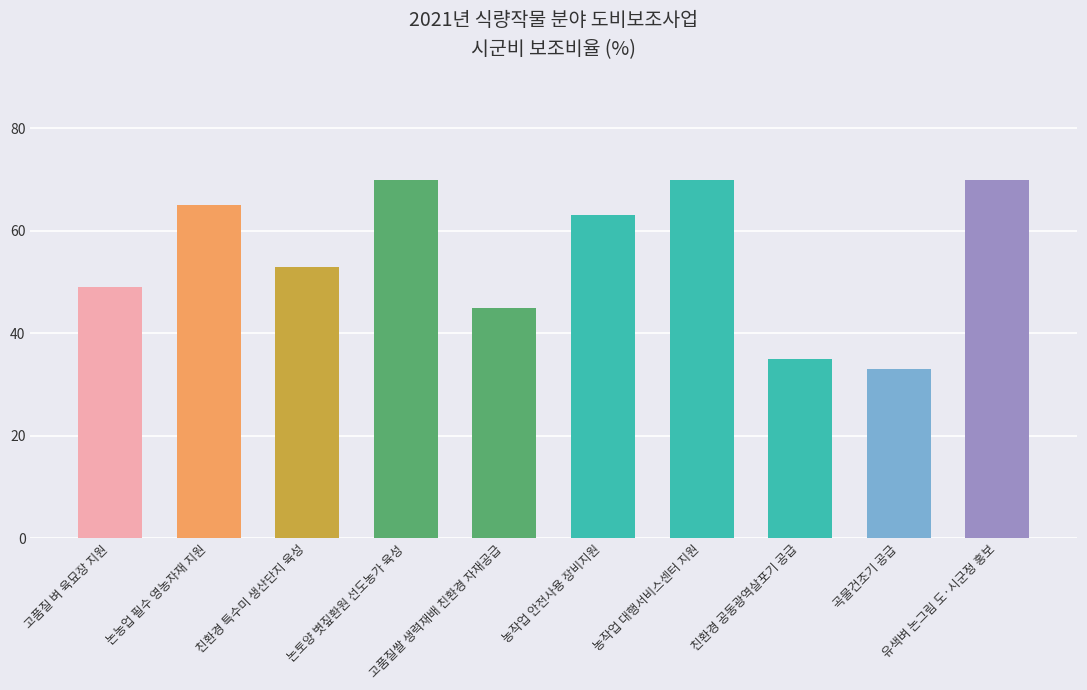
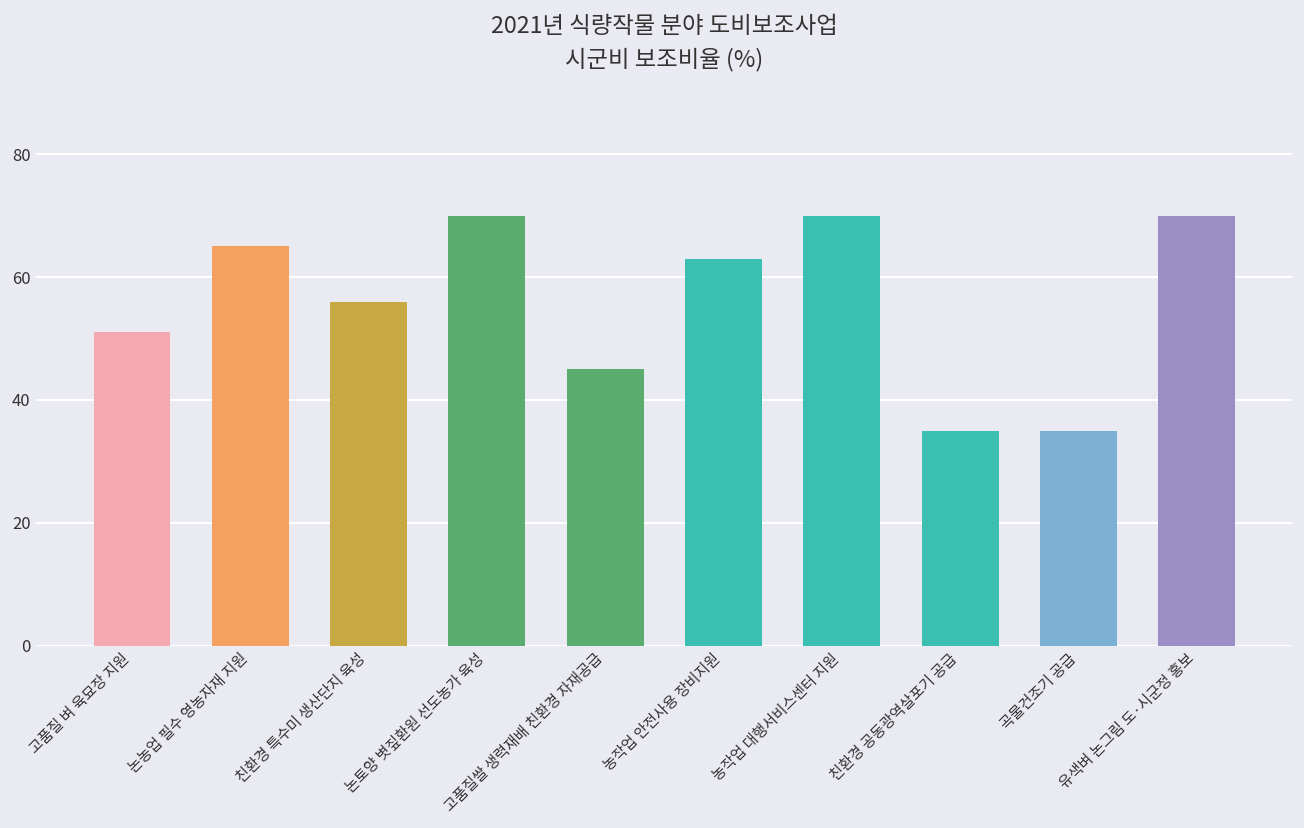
고품질 벼 육묘장 지원: 49 -> 51
친환경 특수미 생산단지 육성: 53 -> 56
곡물건조기 공급: 33 -> 35
